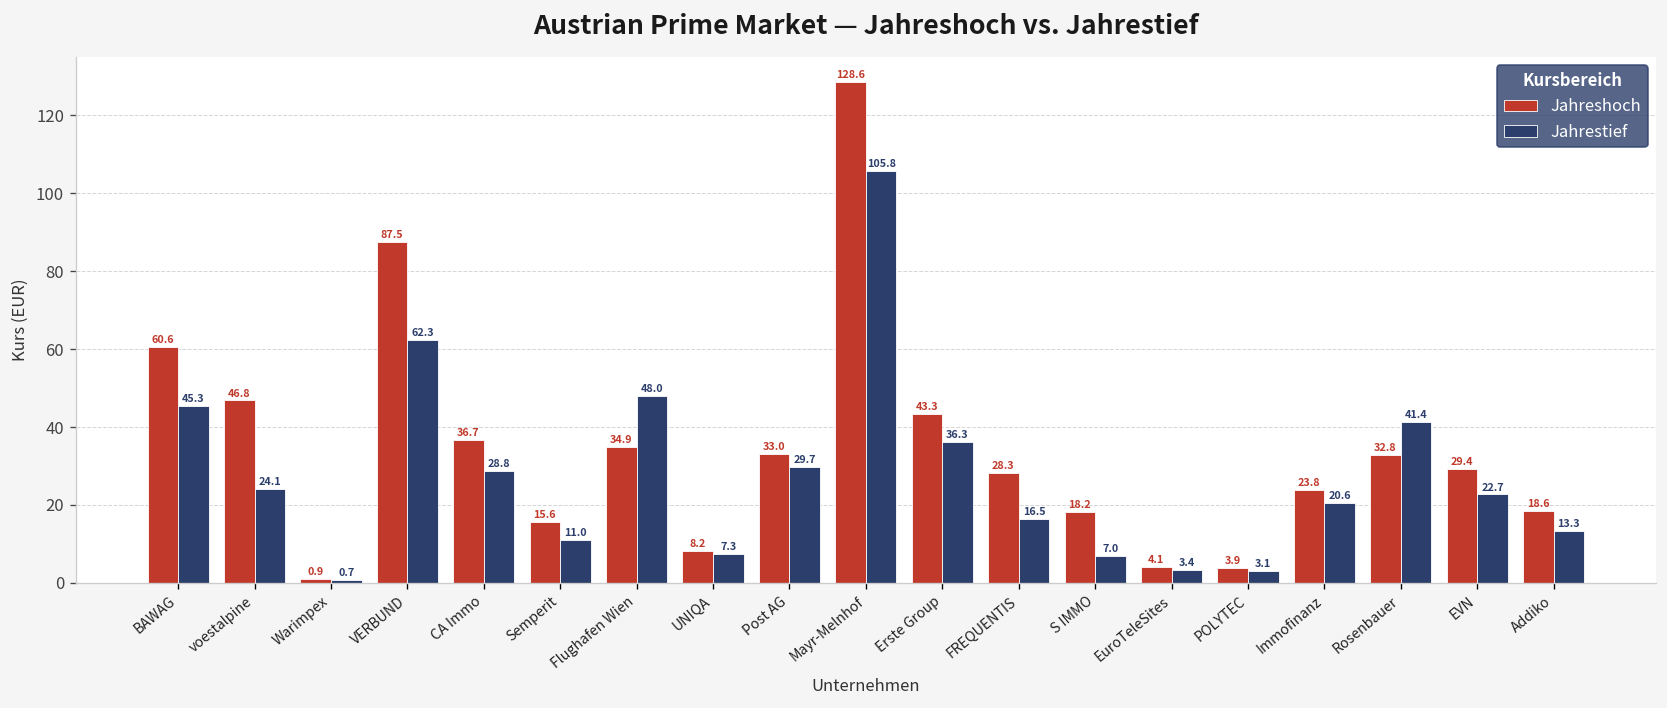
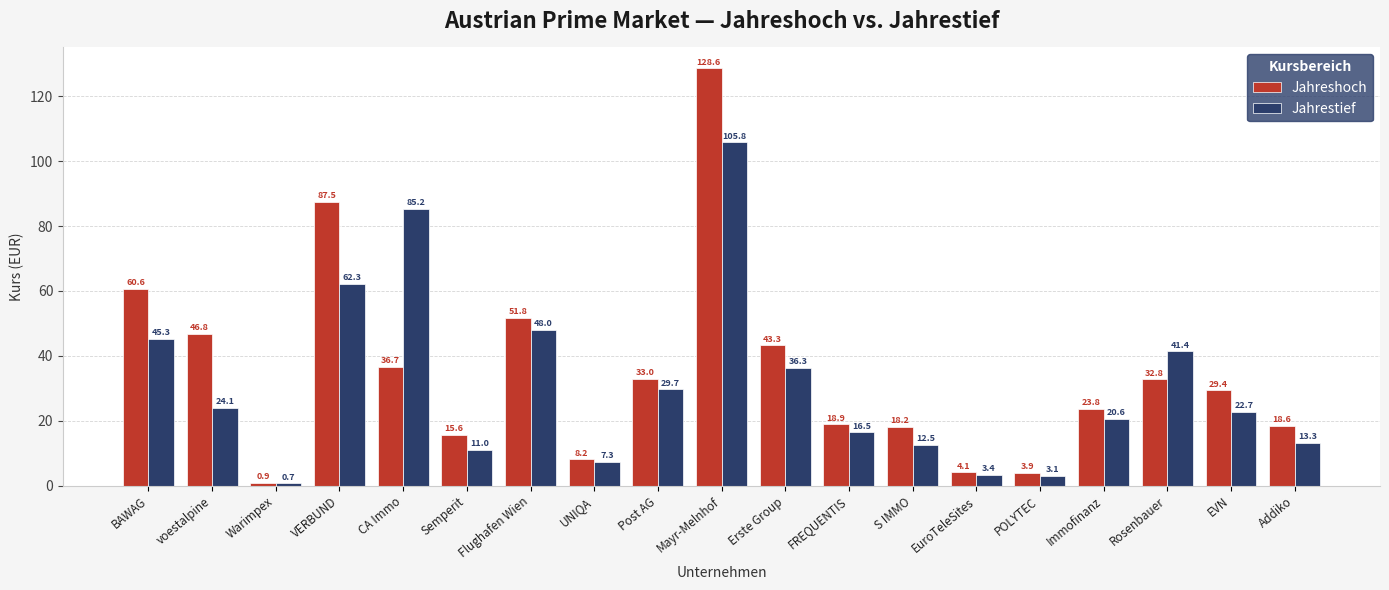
Jahrestief, CA Immo: 28.8 -> 85.2
Jahreshoch, Flughafen Wien: 34.9 -> 51.8
Jahreshoch, FREQUENTIS: 28.3 -> 18.9
Jahrestief, S IMMO: 7.0 -> 12.5
